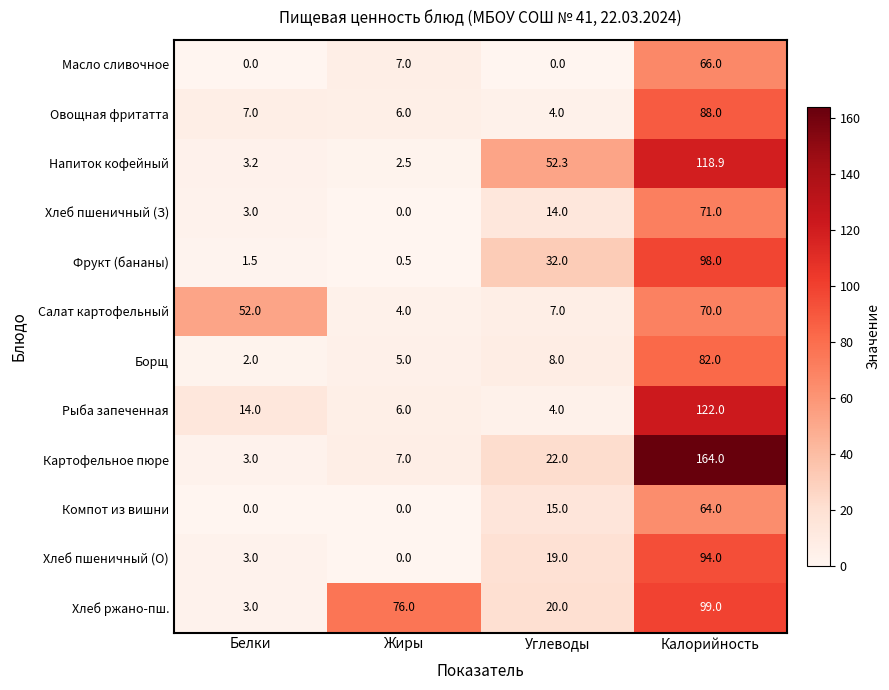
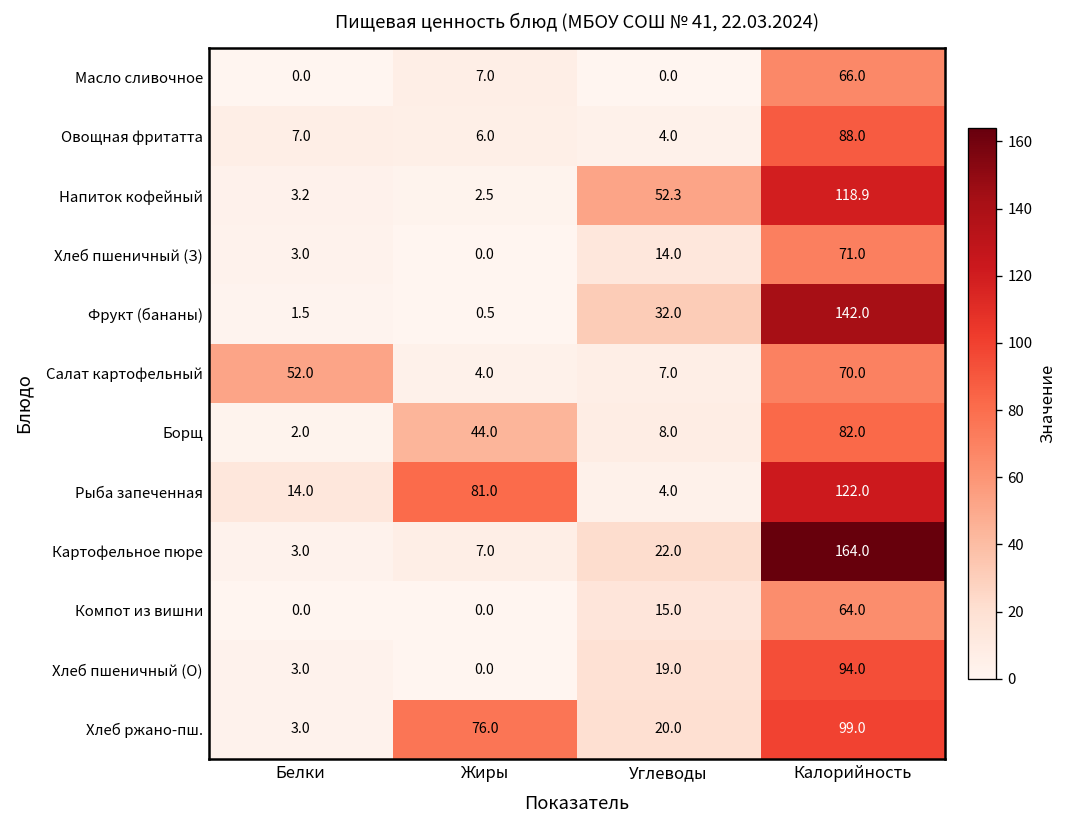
Фрукт (бананы), Калорийность: 98.0 -> 142.0
Борщ, Жиры: 5.0 -> 44.0
Рыба запеченная, Жиры: 6.0 -> 81.0
